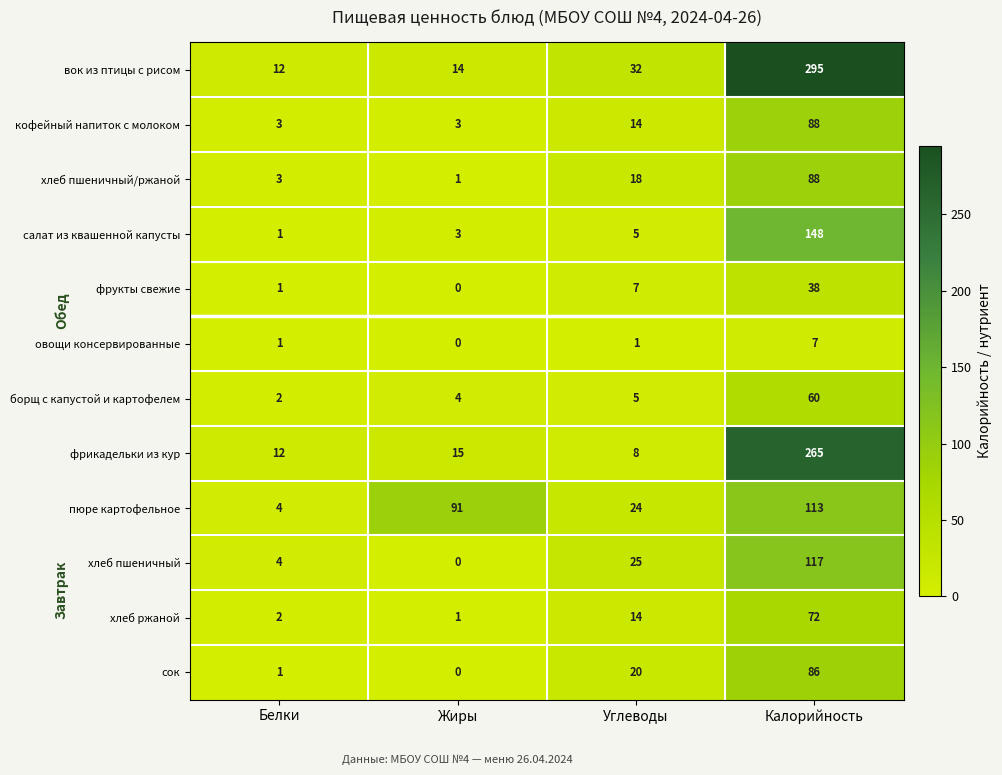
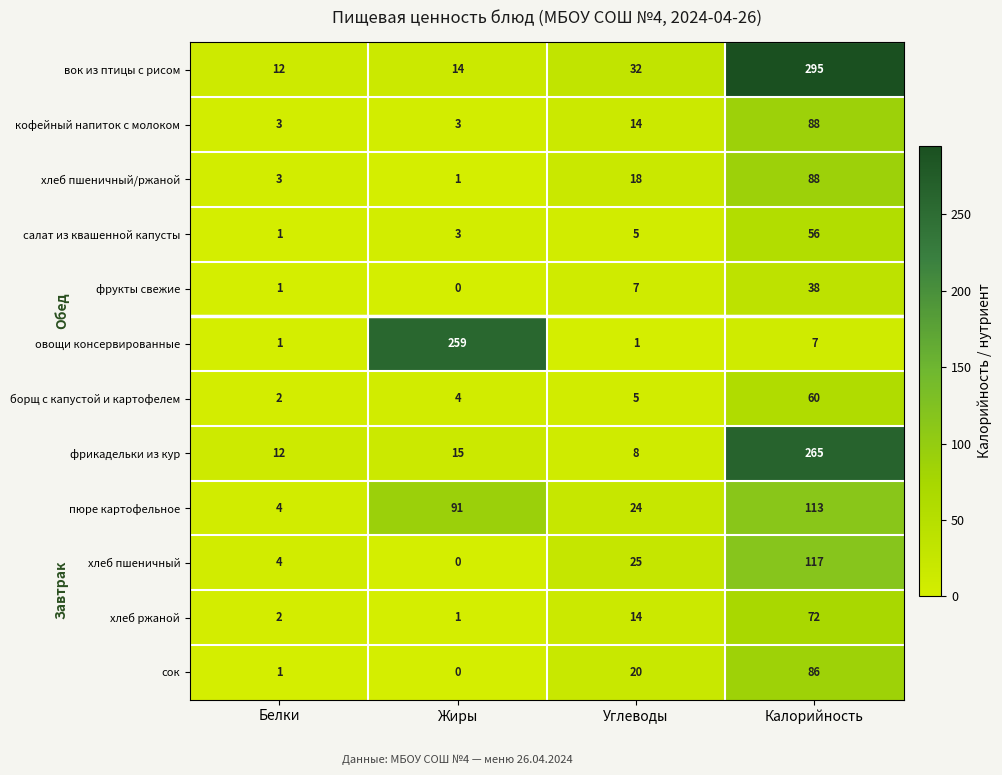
салат из квашенной капусты, Калорийность: 148 -> 56
овощи консервированные, Жиры: 0 -> 259
